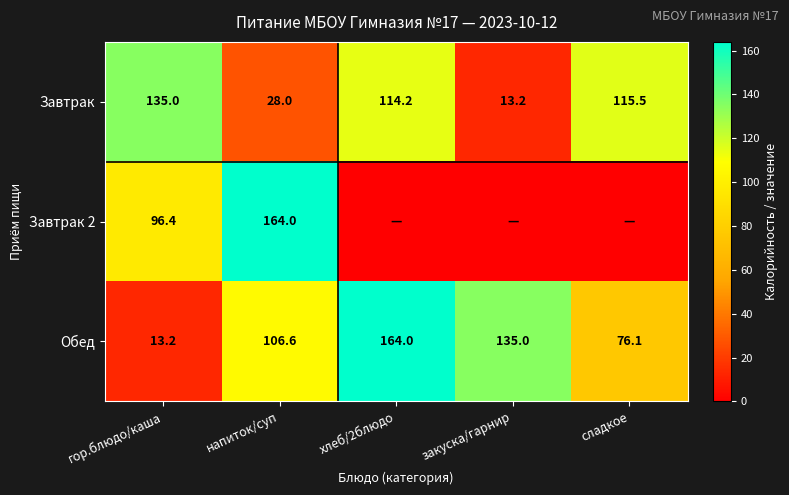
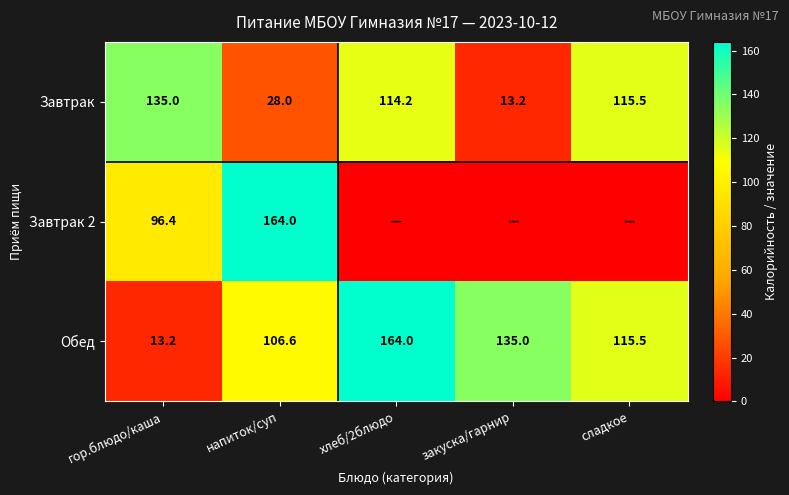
Обед, сладкое: 76.1 -> 115.5
